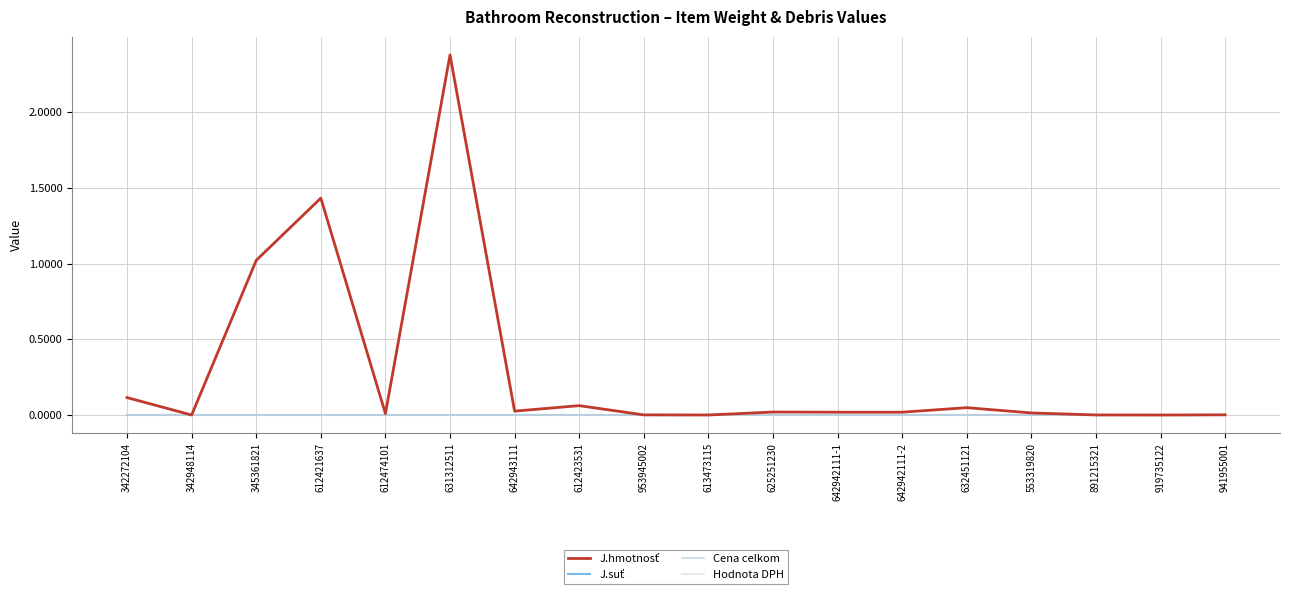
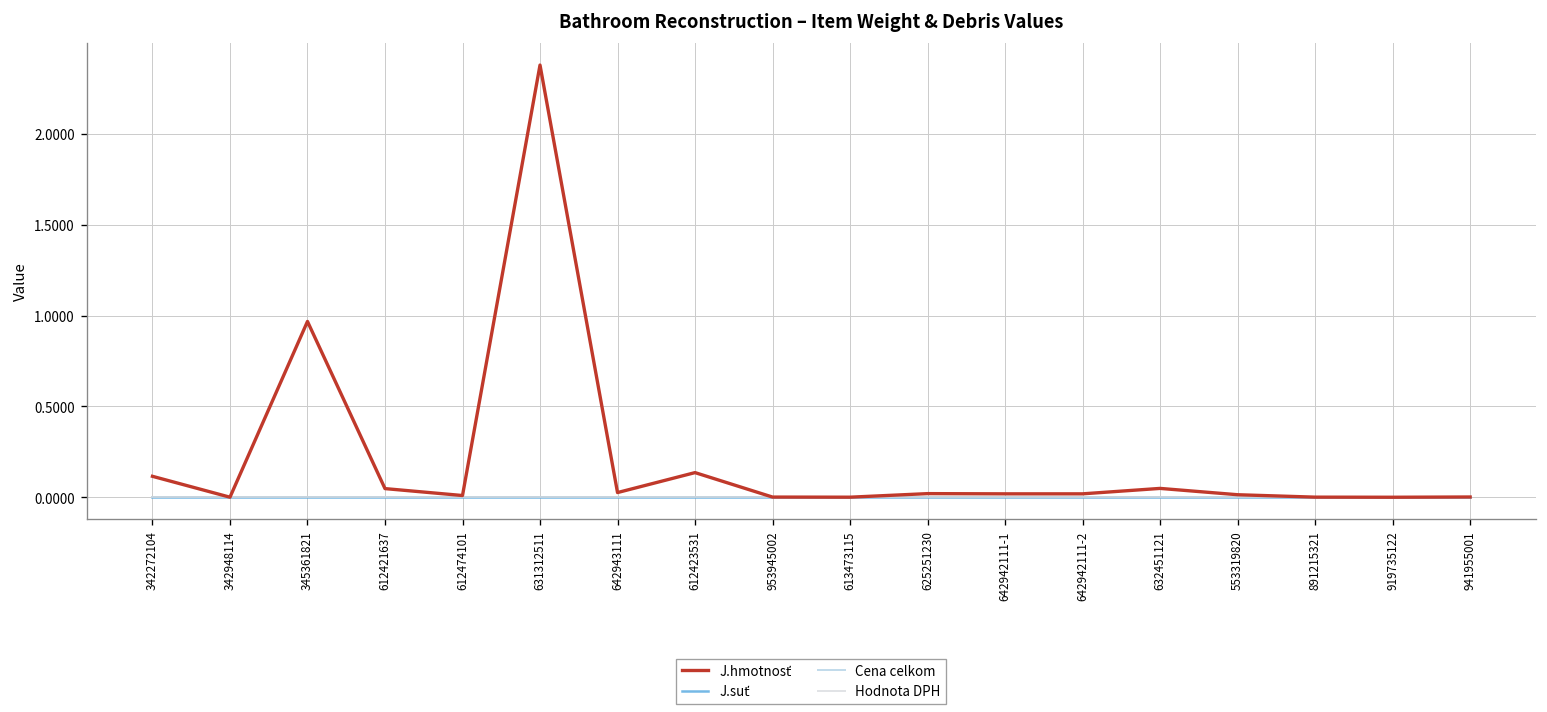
J.hmotnosť, 345361821: 1.02 -> 0.97
J.hmotnosť, 612421637: 1.43 -> 0.05
J.hmotnosť, 612423531: 0.06 -> 0.14
